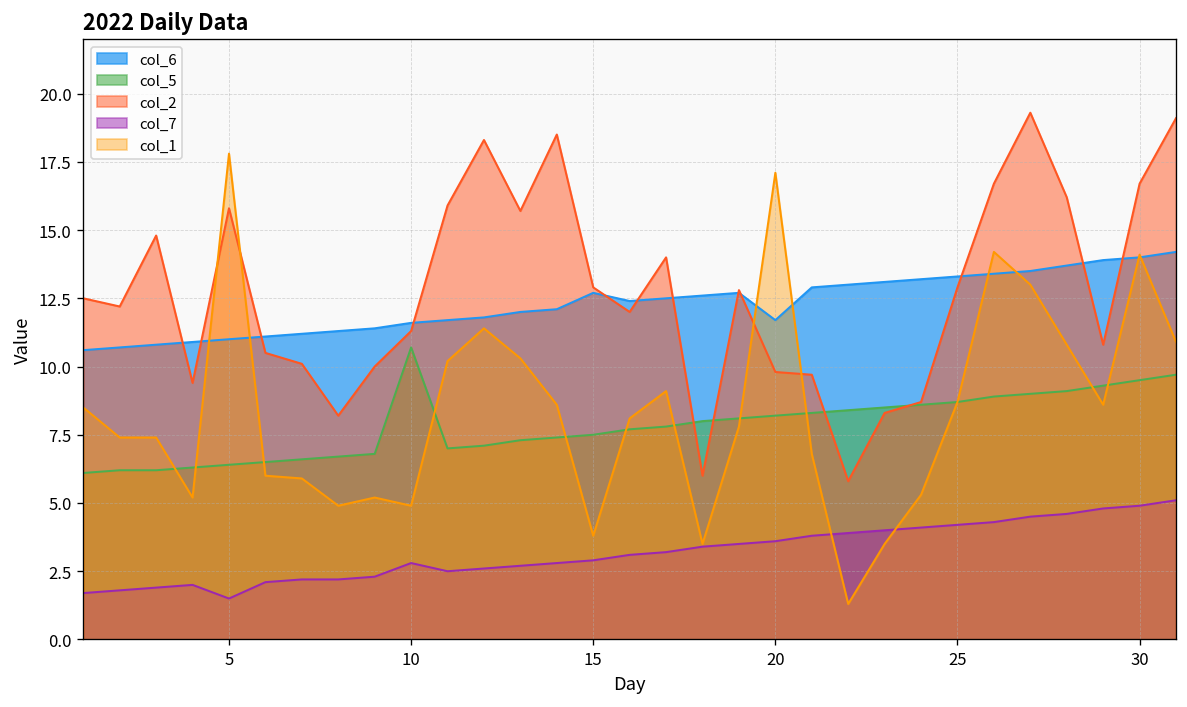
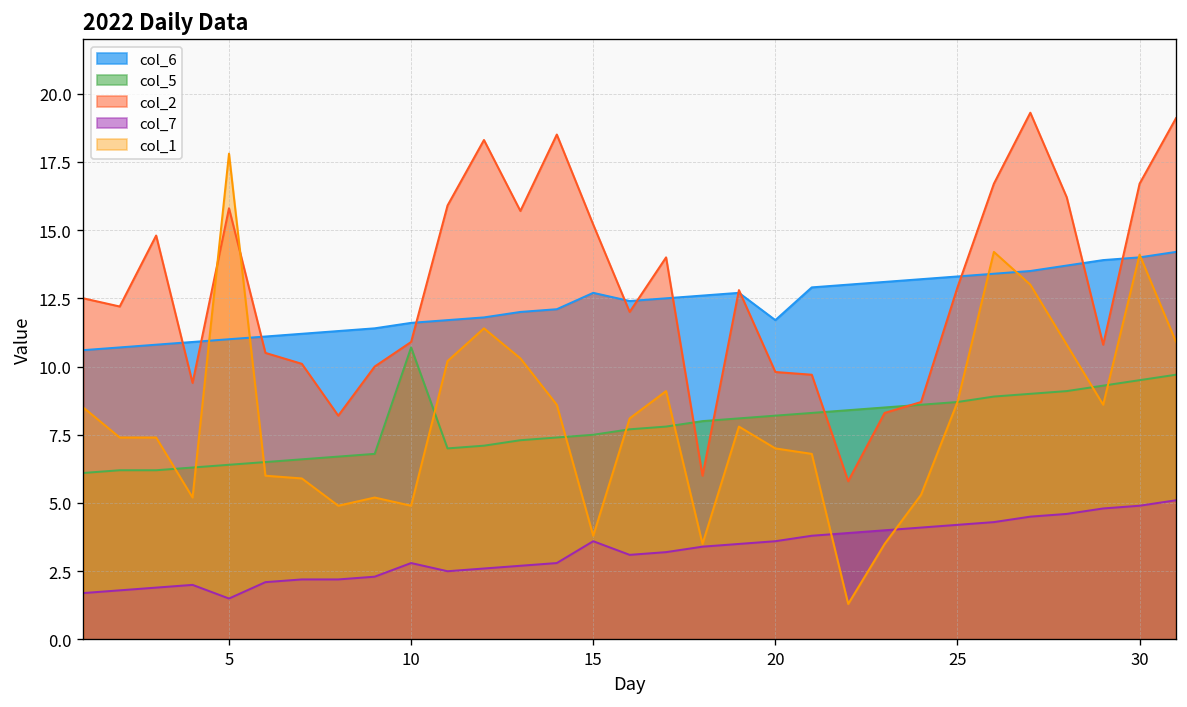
col_2, 10: 11.3 -> 10.9
col_2, 15: 12.9 -> 15.2
col_7, 15: 2.9 -> 3.6
col_1, 20: 17.1 -> 7.0
